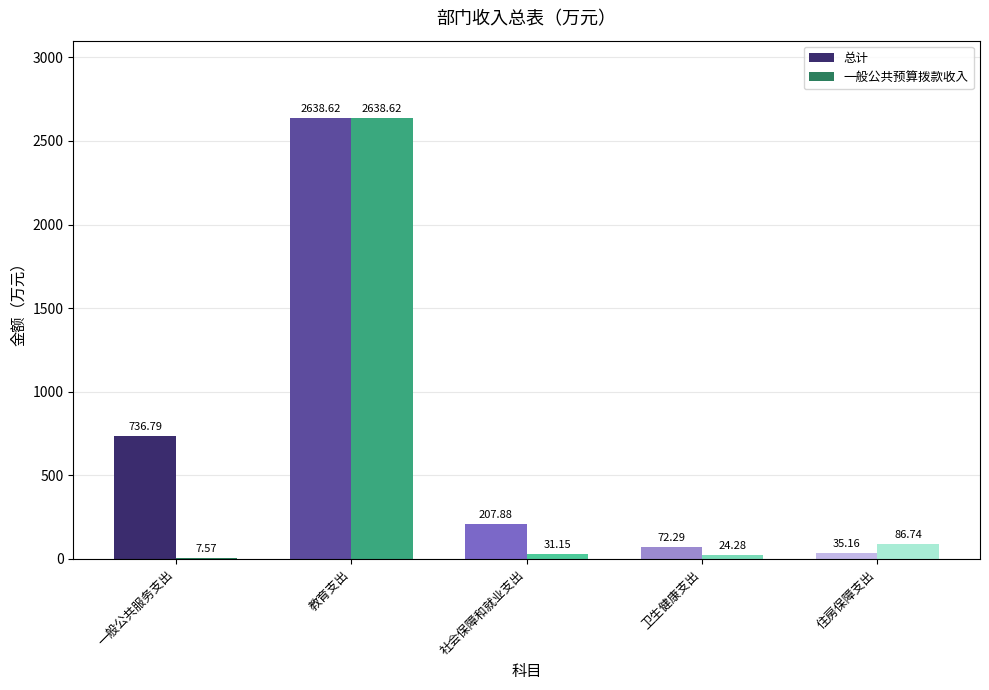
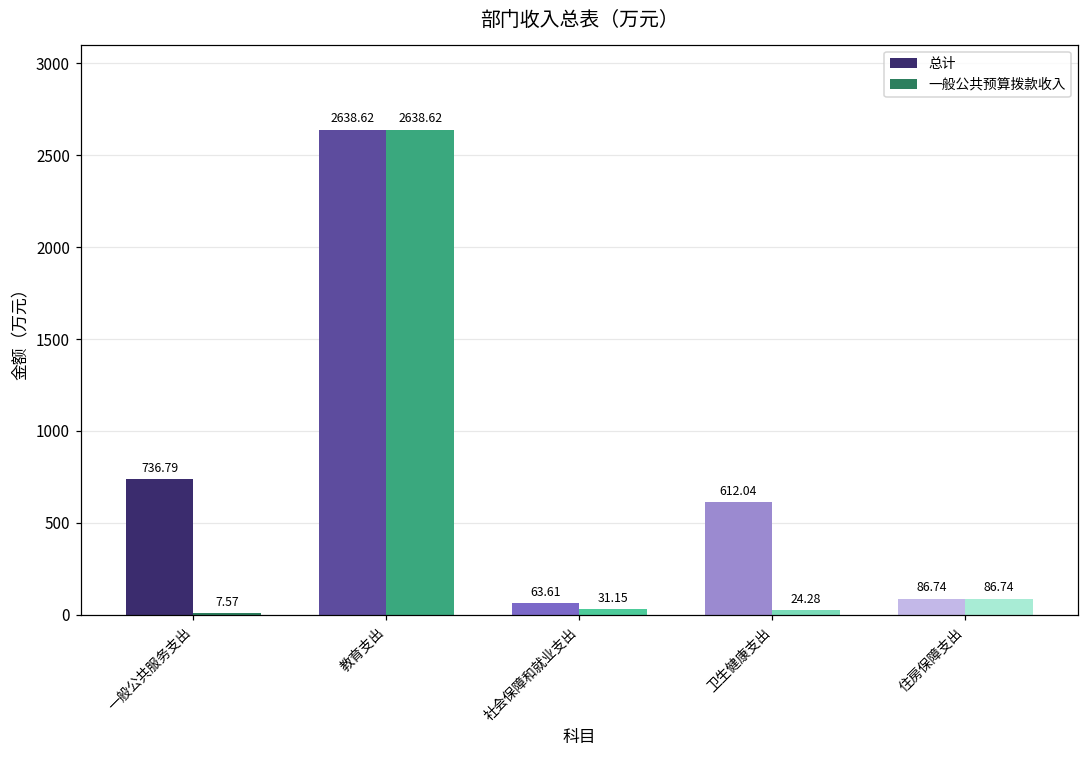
总计, 社会保障和就业支出: 207.88 -> 63.61
总计, 卫生健康支出: 72.29 -> 612.04
总计, 住房保障支出: 35.16 -> 86.74
